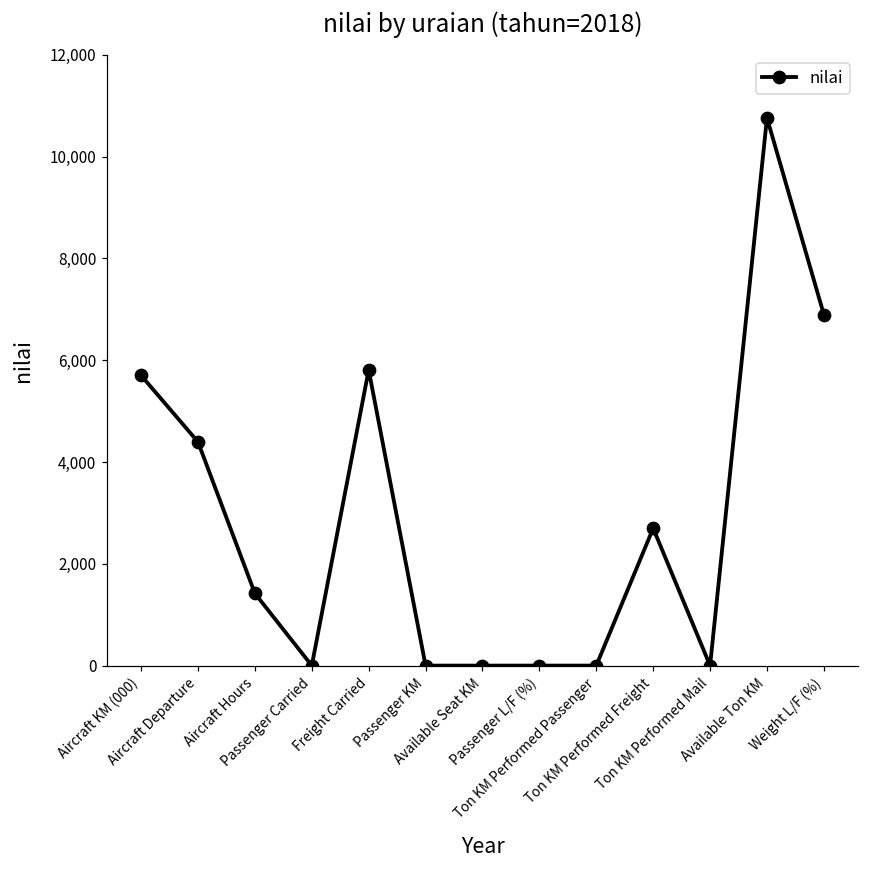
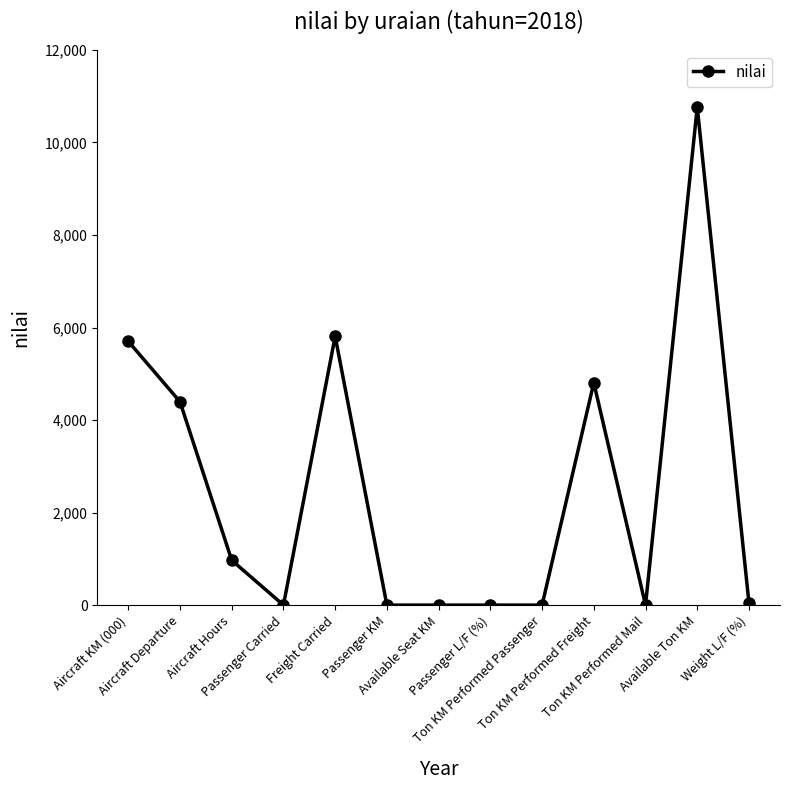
Aircraft Hours: 1,400 -> 1,000
Ton KM Performed Freight: 2,700 -> 4,800
Weight L/F (%): 6,900 -> 0
